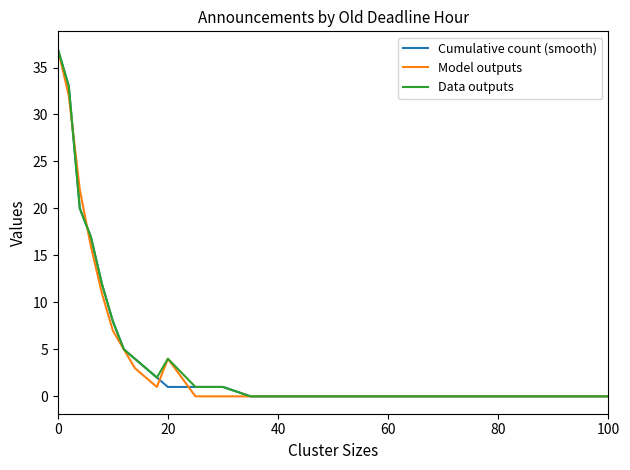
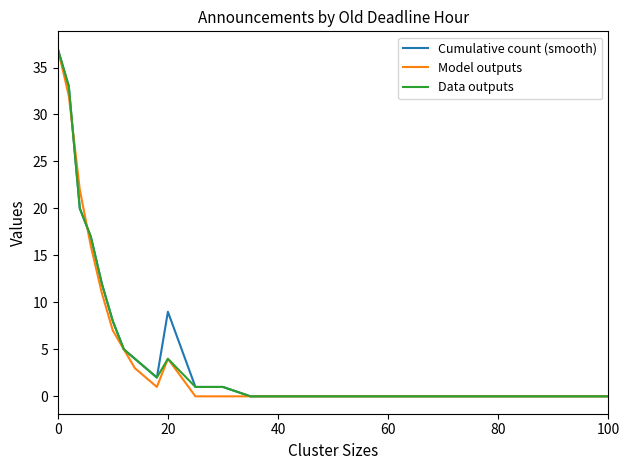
Cumulative count (smooth), 20: 1 -> 9
